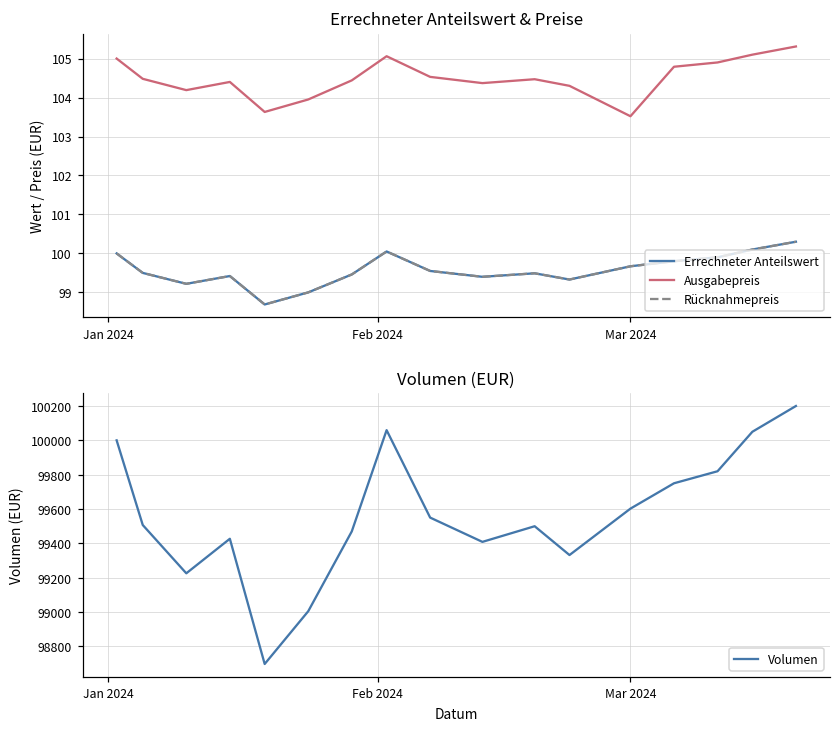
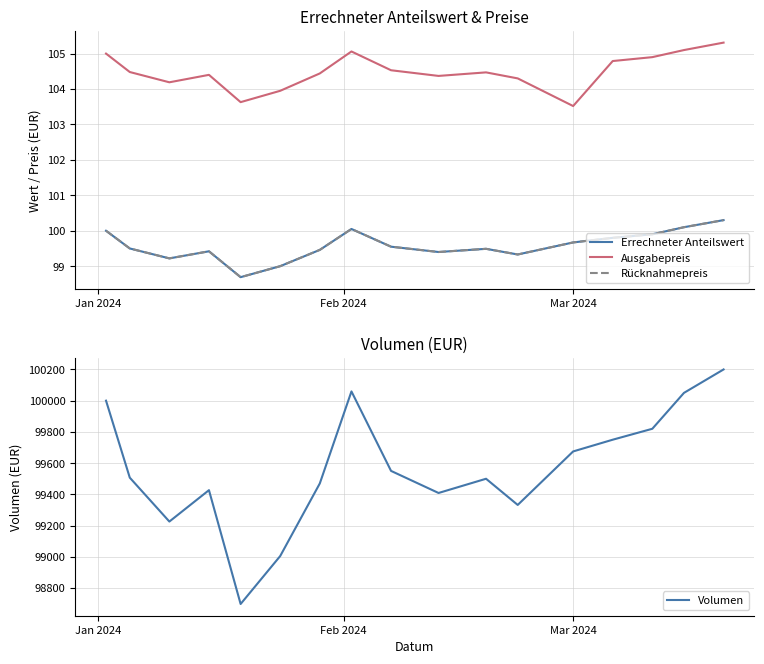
Volumen (EUR), Mar 2024: 99600 -> 99670
